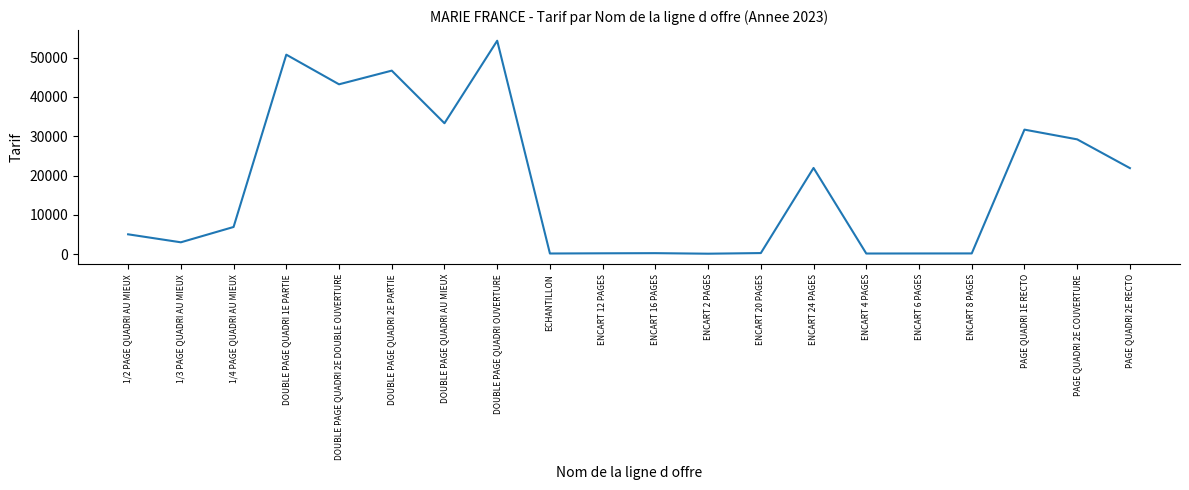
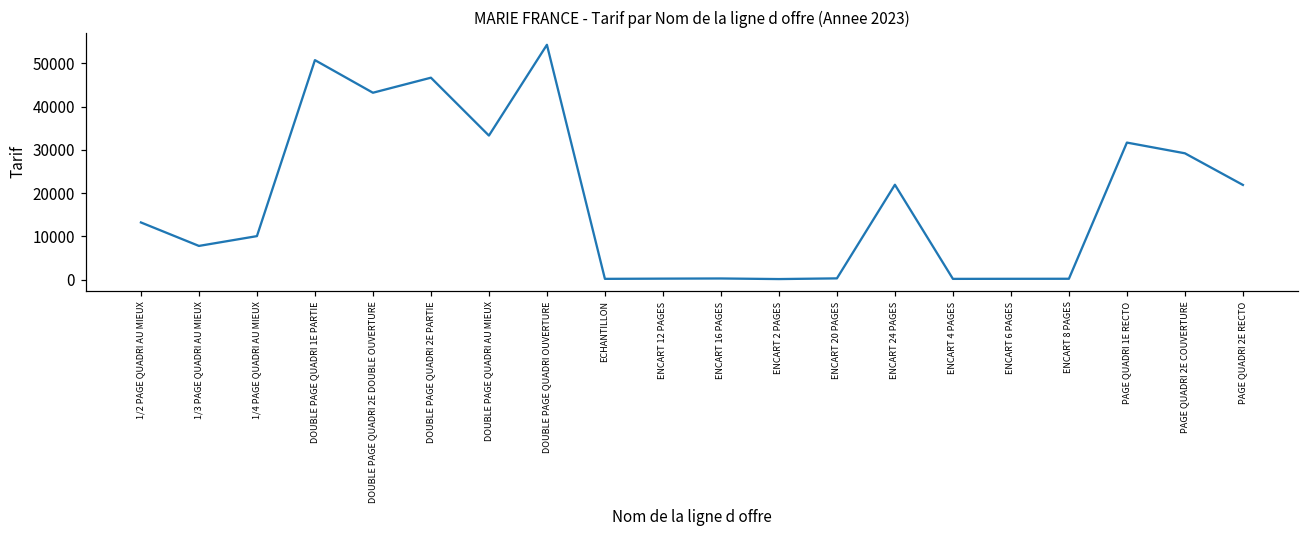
1/2 PAGE QUADRI AU MIEUX: 5000 -> 13000
1/3 PAGE QUADRI AU MIEUX: 3000 -> 8000
1/4 PAGE QUADRI AU MIEUX: 7000 -> 10000
